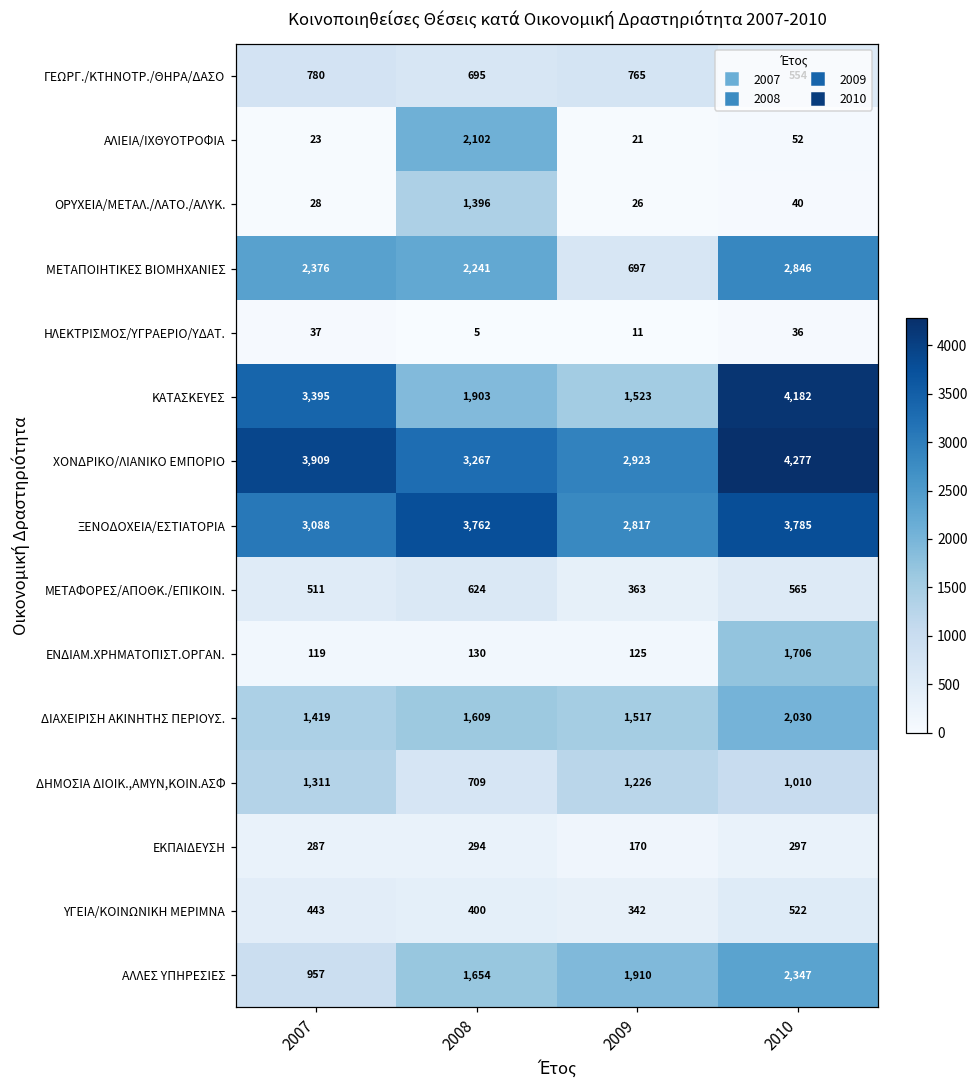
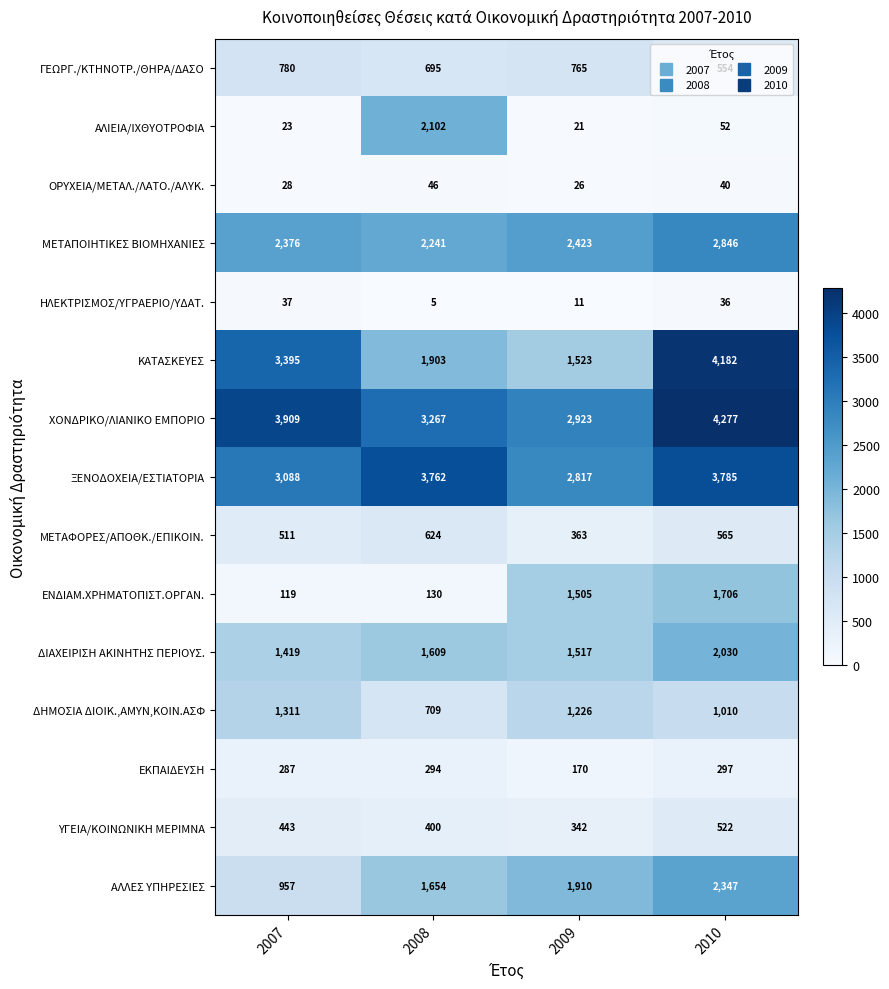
ΟΡΥΧΕΙΑ/ΜΕΤΑΛ./ΛΑΤΟ./ΑΛΥΚ., 2008: 1,396 -> 46
ΜΕΤΑΠΟΙΗΤΙΚΕΣ ΒΙΟΜΗΧΑΝΙΕΣ, 2009: 697 -> 2,423
ΕΝΔΙΑΜ.ΧΡΗΜΑΤΟΠΙΣΤ.ΟΡΓΑΝ., 2009: 125 -> 1,505
